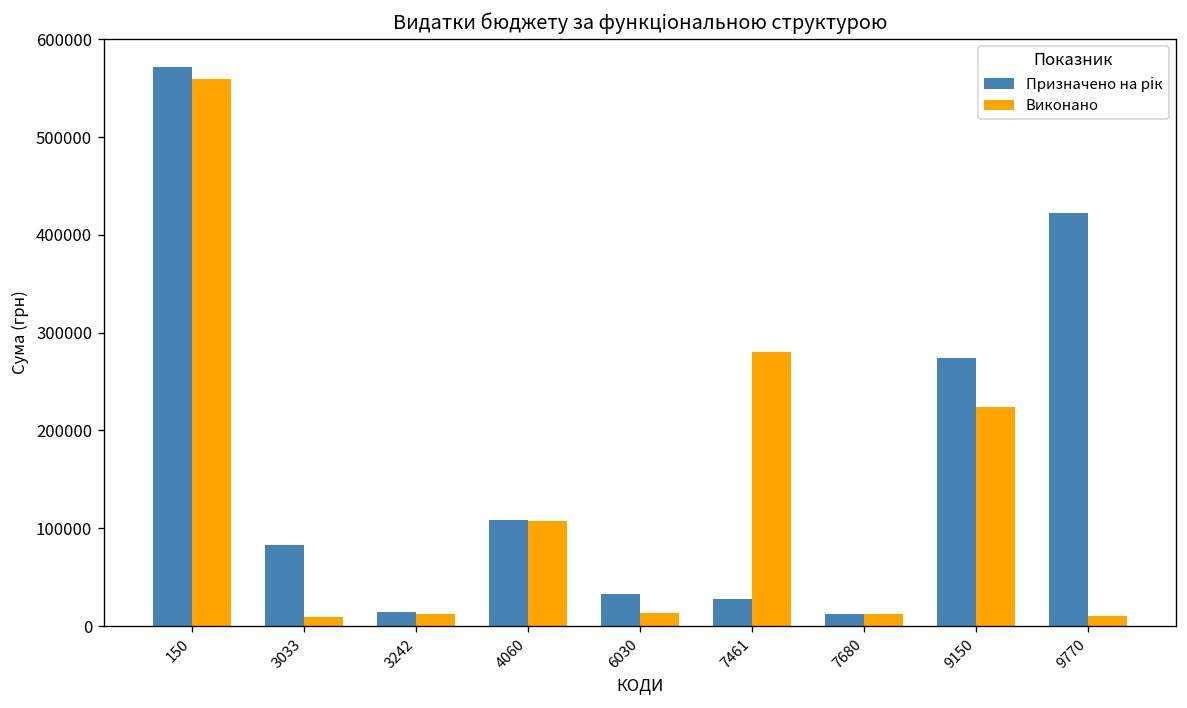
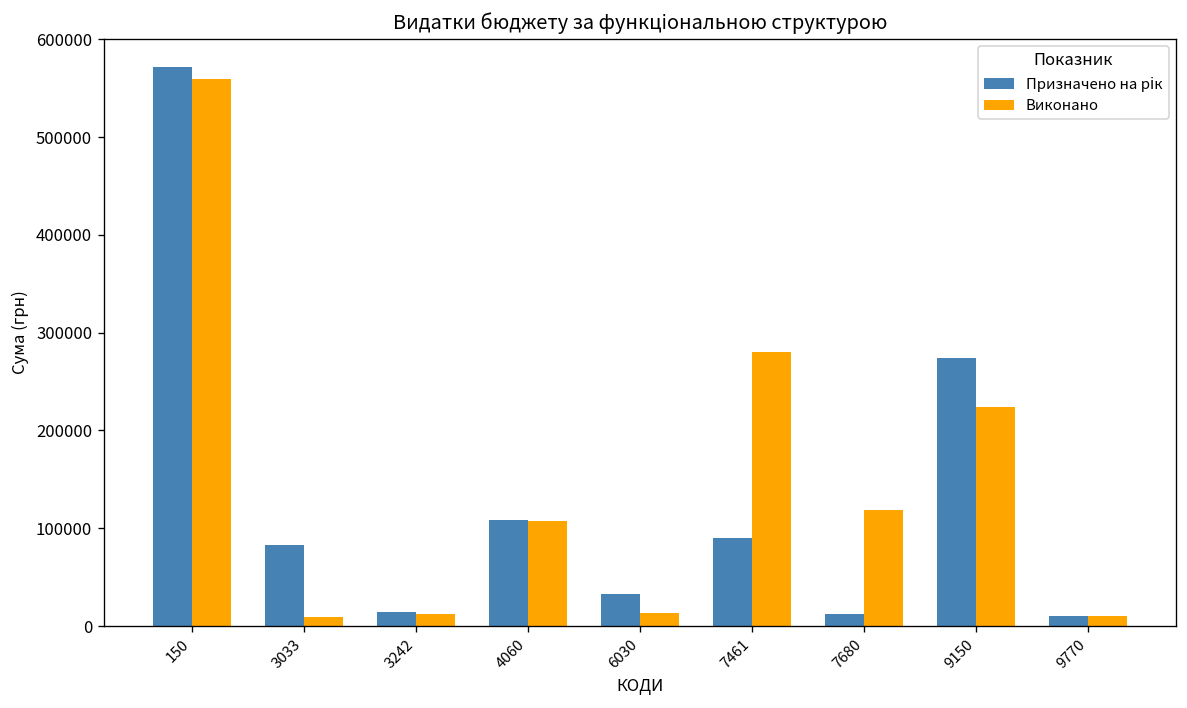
Призначено на рік, 7461: 30000 -> 90000
Виконано, 7680: 10000 -> 120000
Призначено на рік, 9770: 420000 -> 10000
